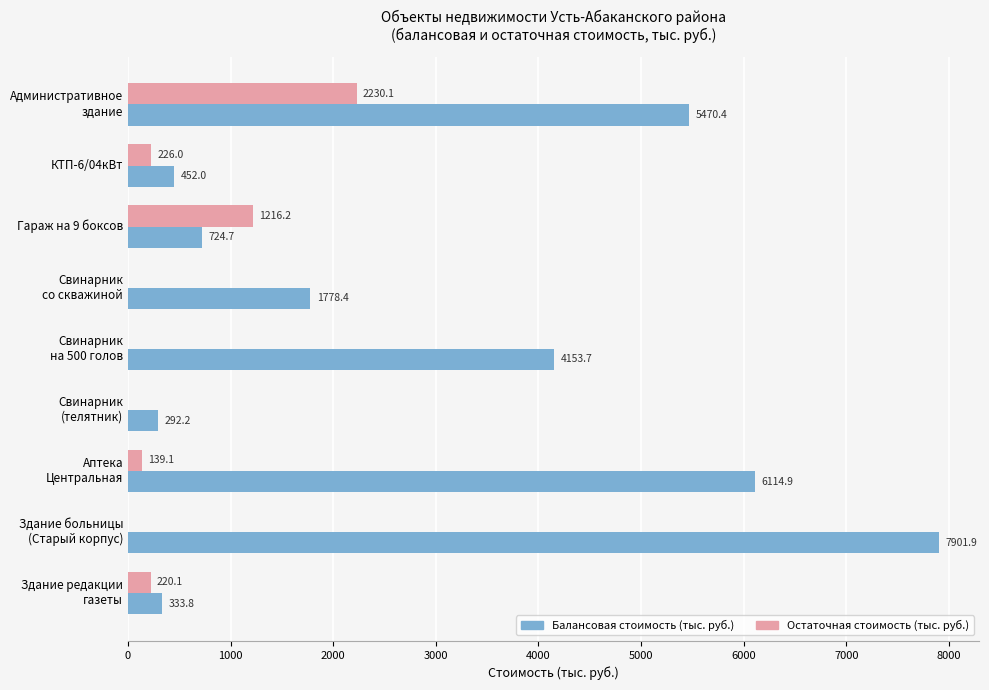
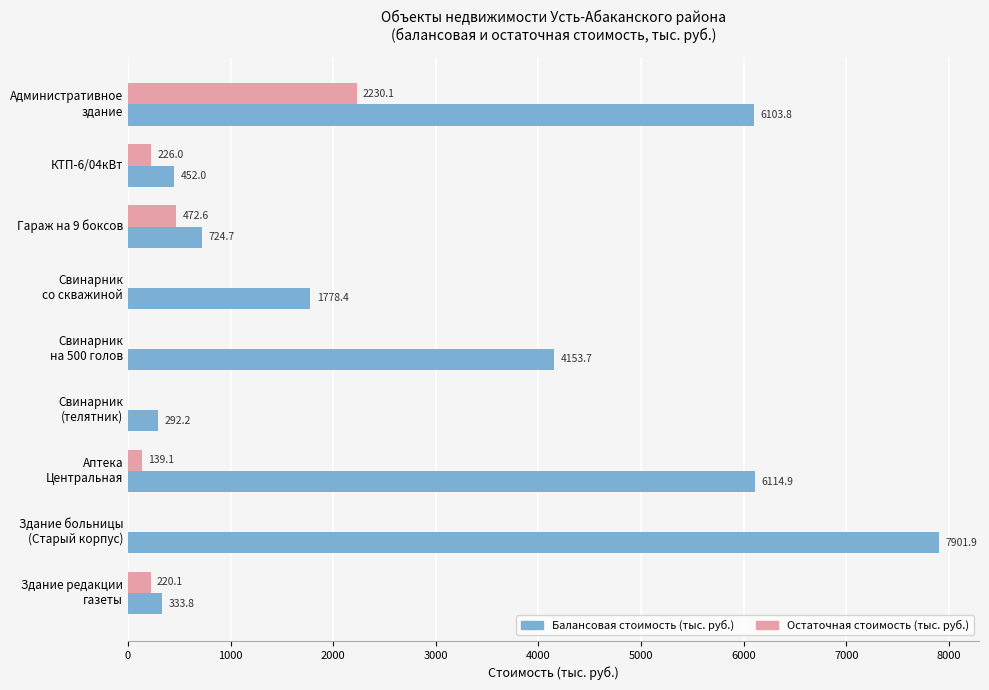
Балансовая стоимость (тыс. руб.), Административное здание: 5470.4 -> 6103.8
Остаточная стоимость (тыс. руб.), Гараж на 9 боксов: 1216.2 -> 472.6
